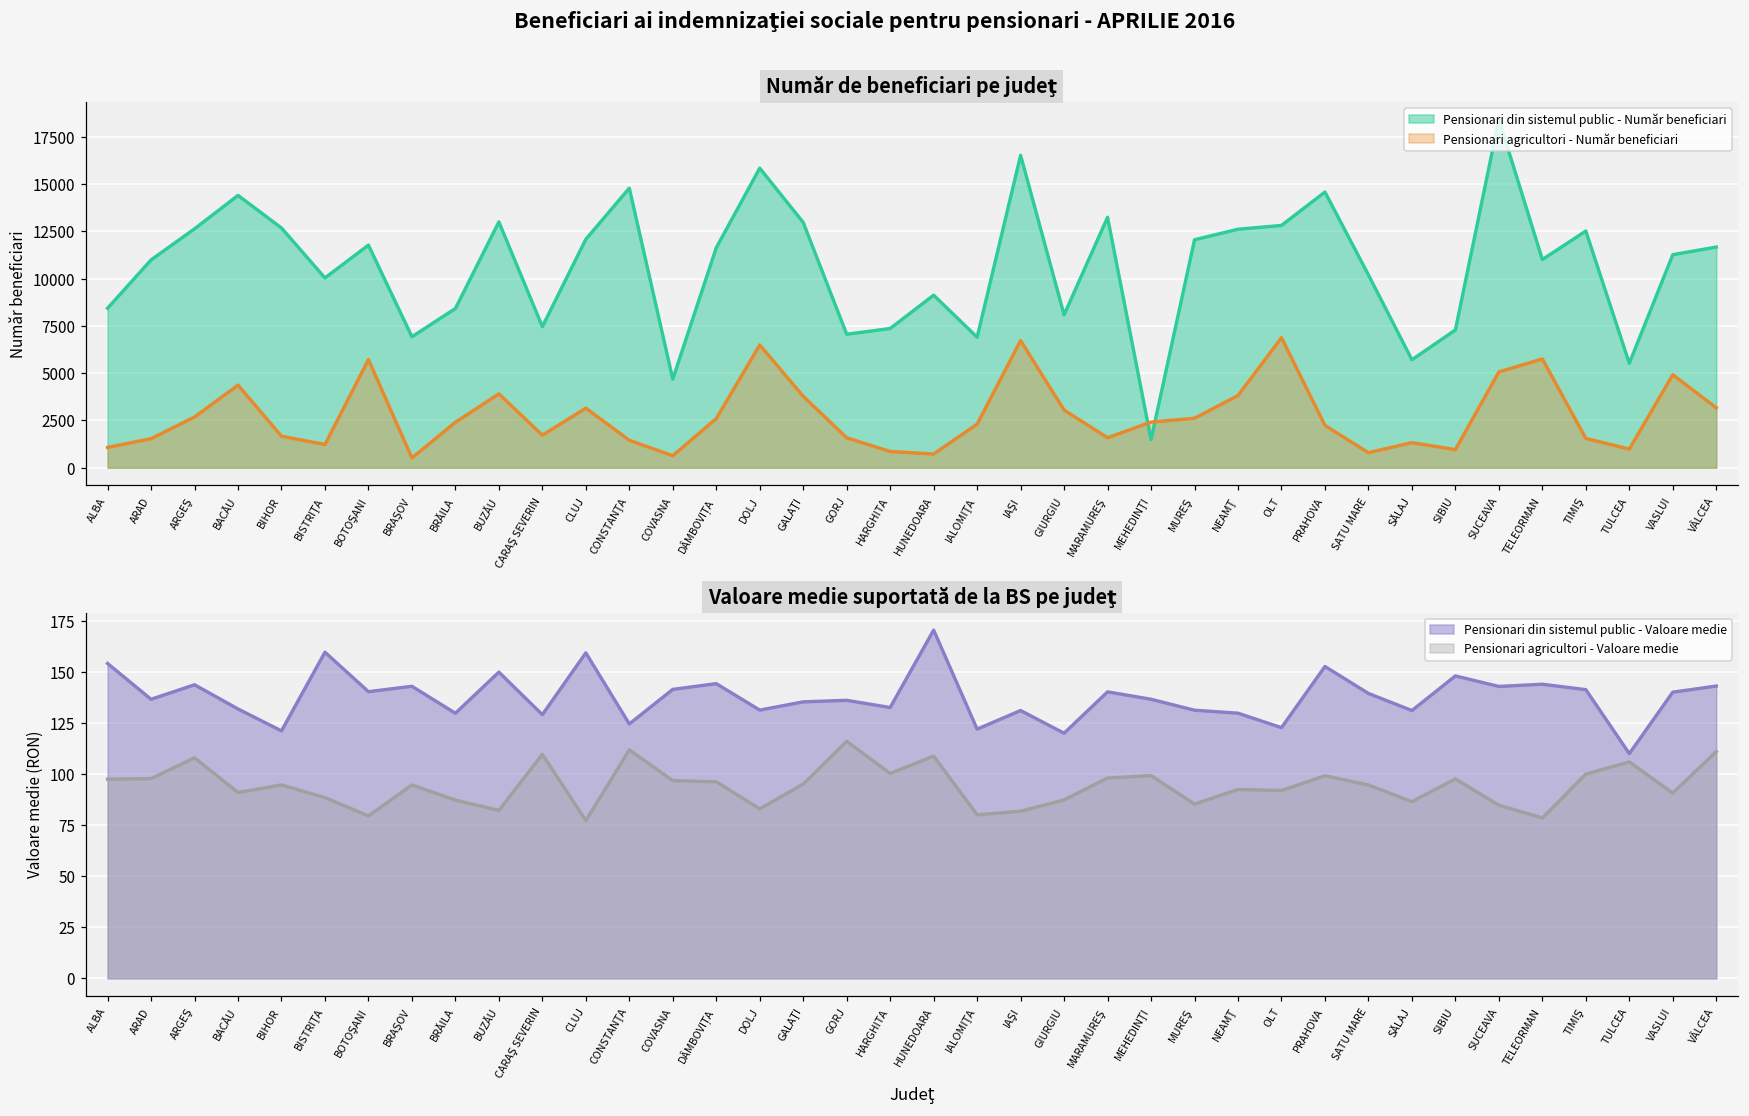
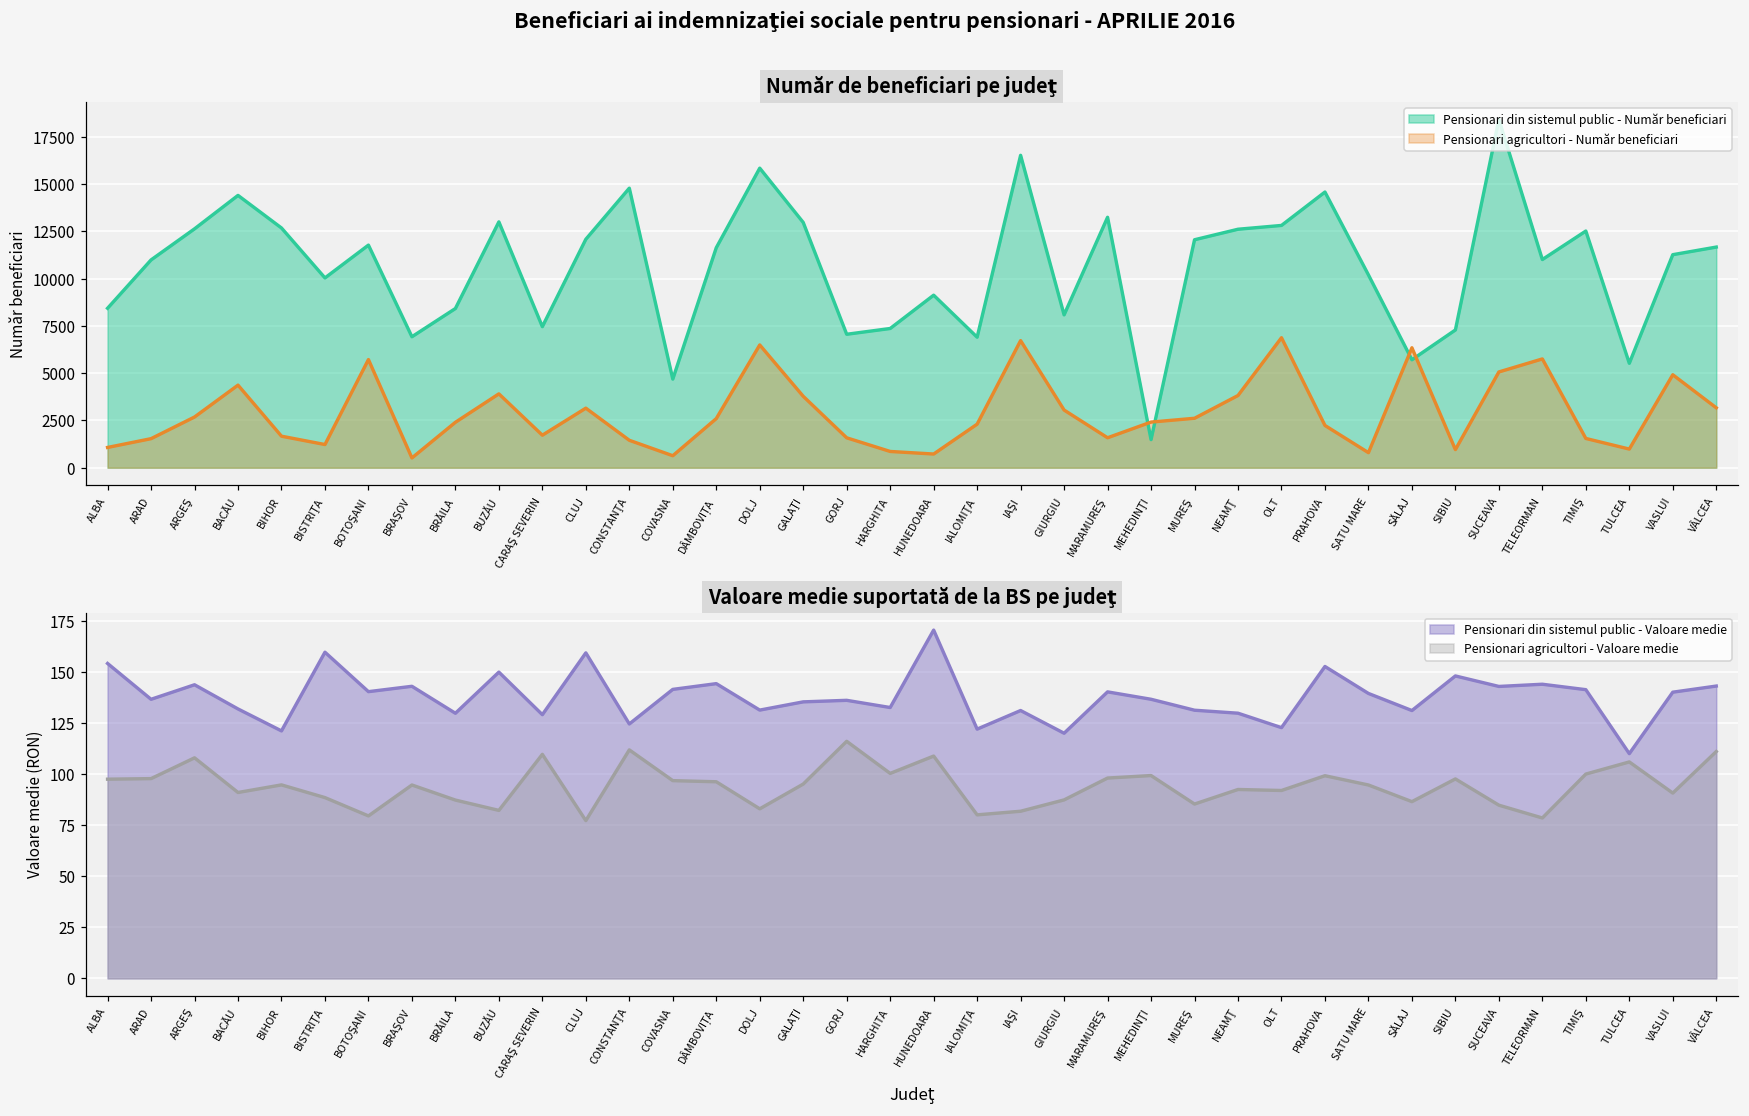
Număr de beneficiari pe judeţ, Pensionari agricultori - Număr beneficiari, SĂLAJ: 1300 -> 6300
